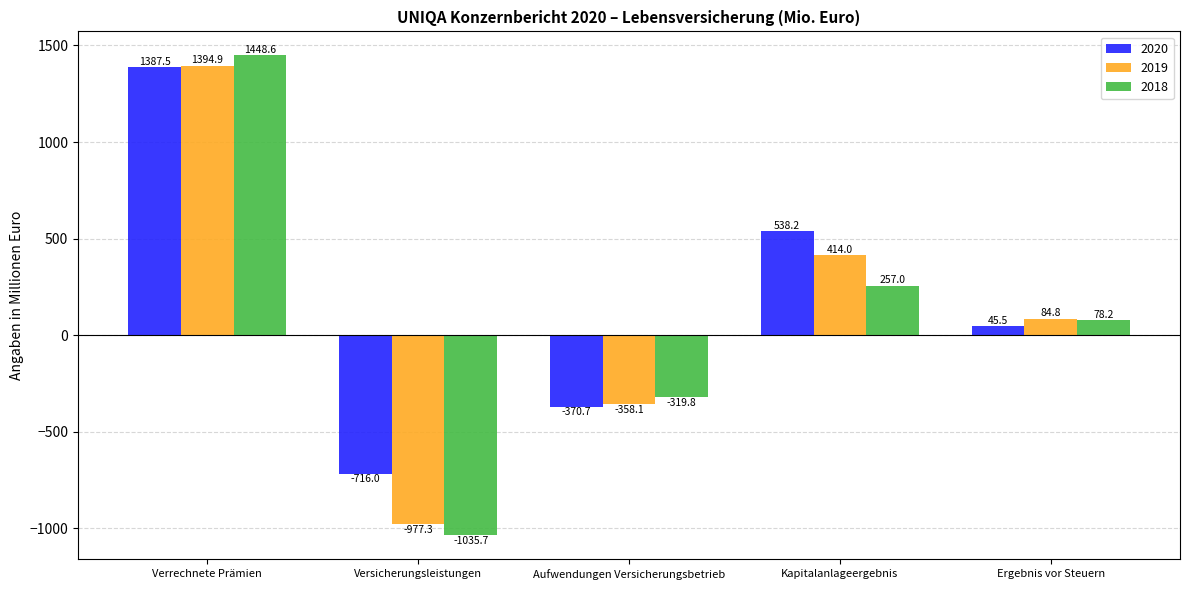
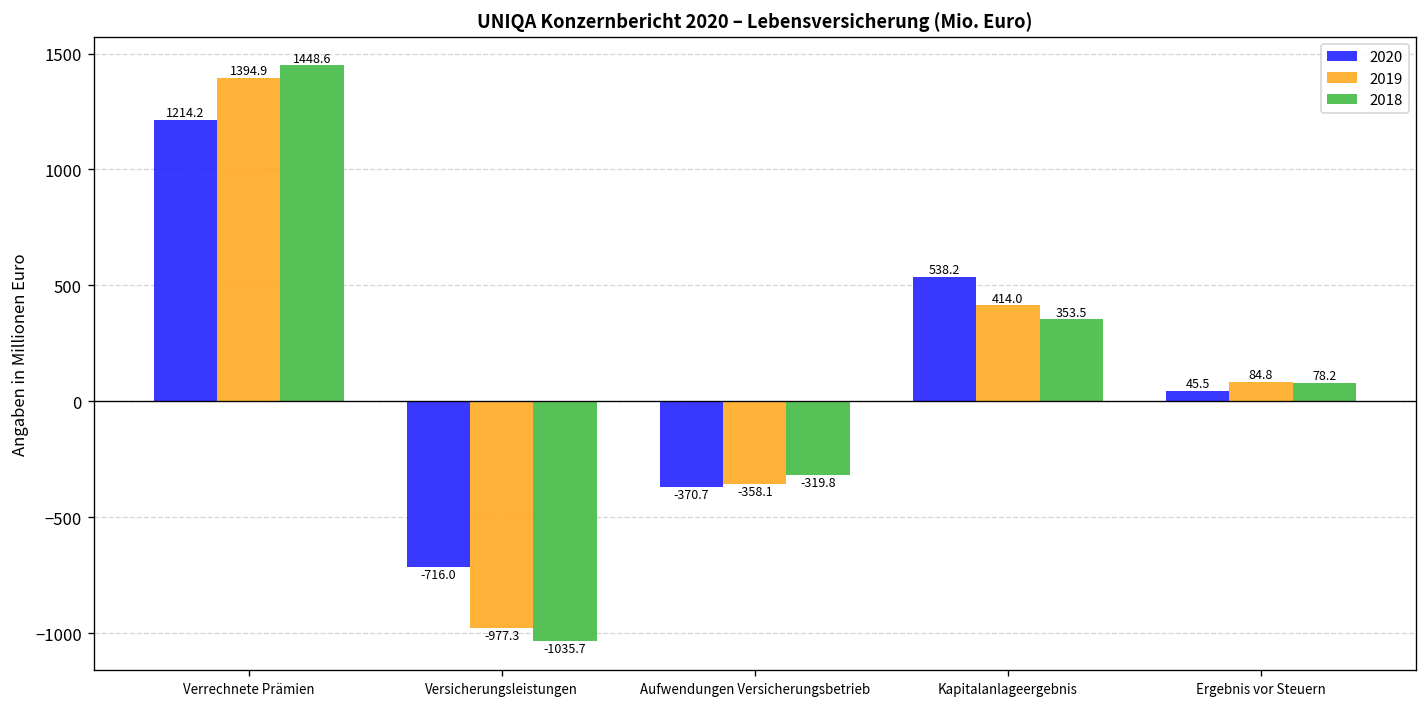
2020, Verrechnete Prämien: 1387.5 -> 1214.2
2018, Kapitalanlageergebnis: 257.0 -> 353.5
